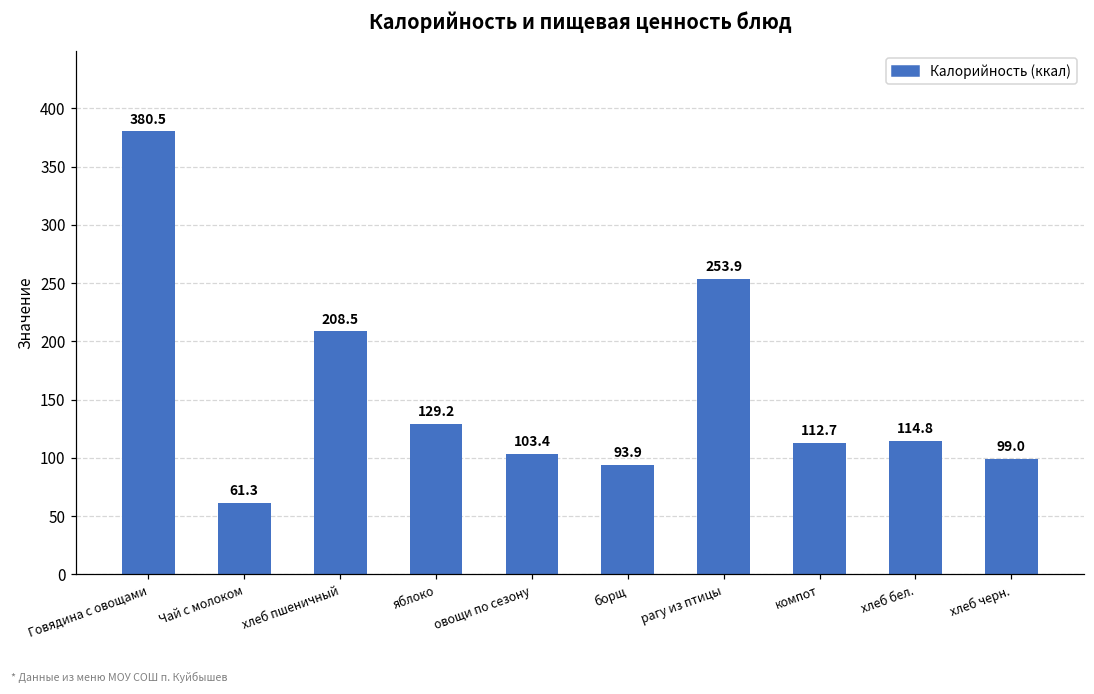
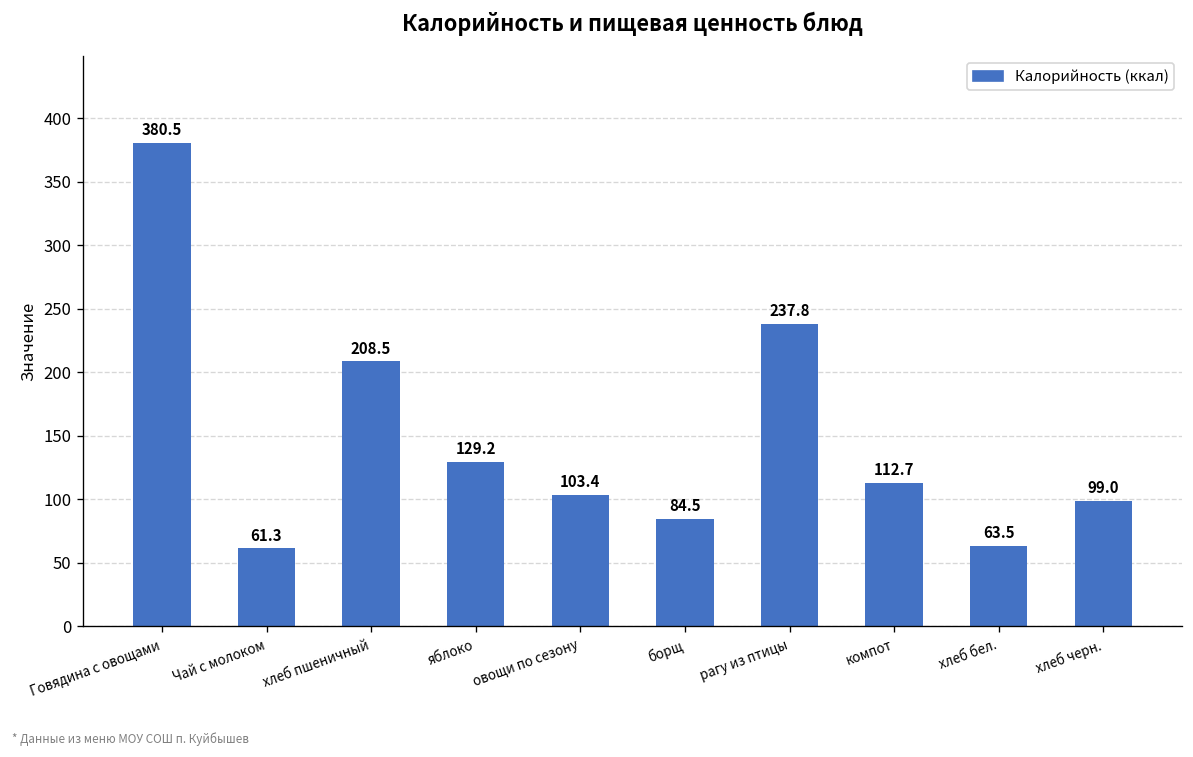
борщ: 93.9 -> 84.5
рагу из птицы: 253.9 -> 237.8
хлеб бел.: 114.8 -> 63.5
